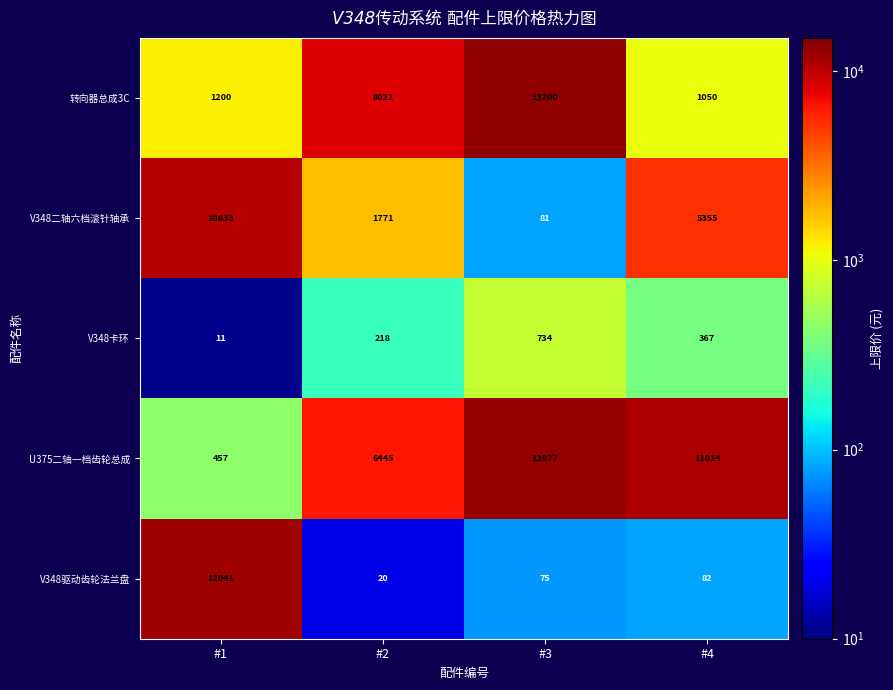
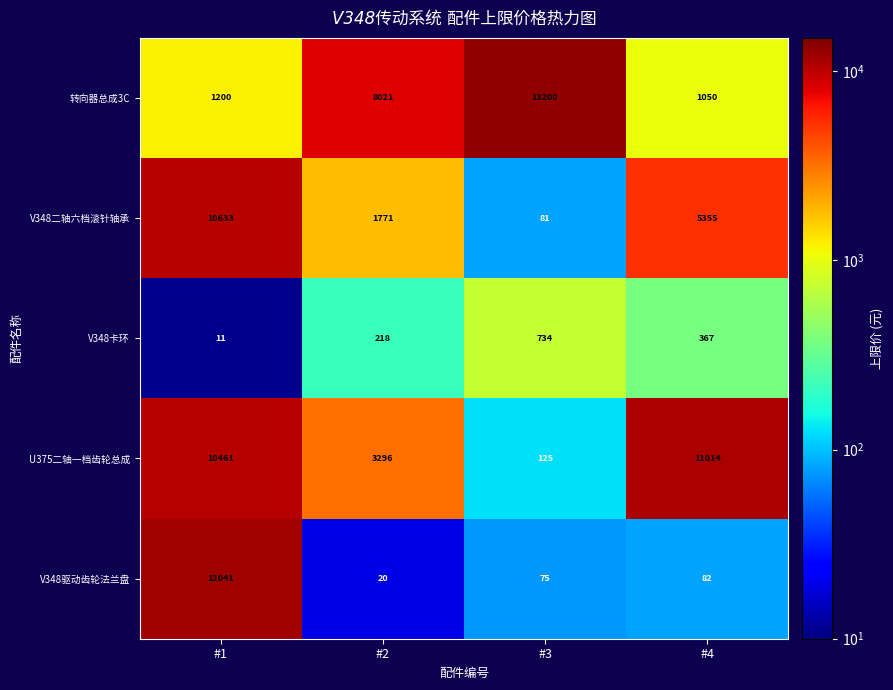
U375二轴一档齿轮总成, #1: 457 -> 10461
U375二轴一档齿轮总成, #2: 6445 -> 3296
U375二轴一档齿轮总成, #3: 12877 -> 125
